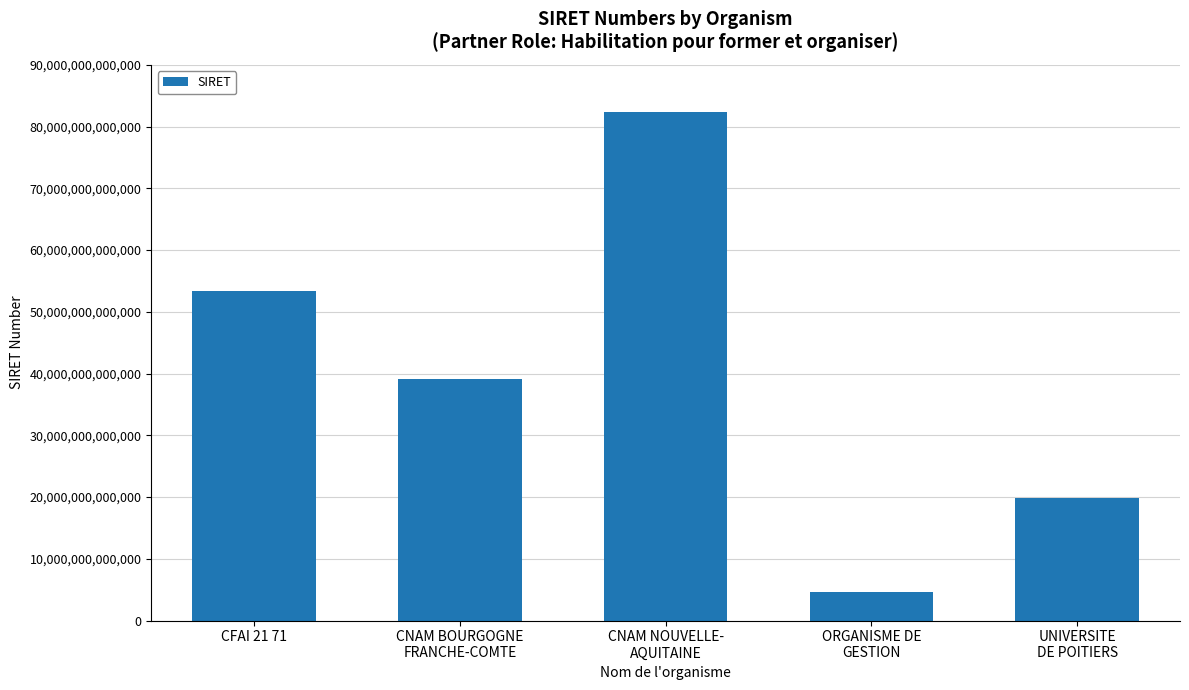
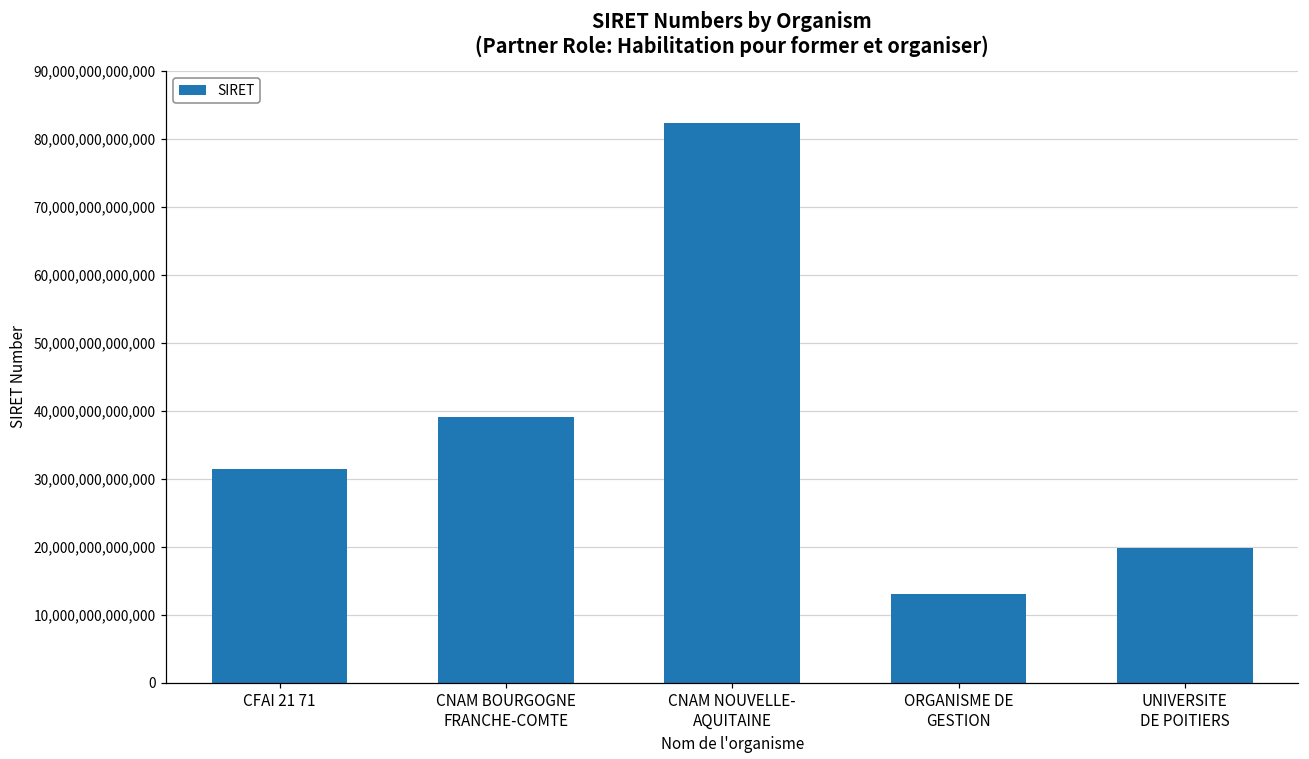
CFAI 21 71: 53,000,000,000,000 -> 31,000,000,000,000
ORGANISME DE GESTION: 5,000,000,000,000 -> 13,000,000,000,000
